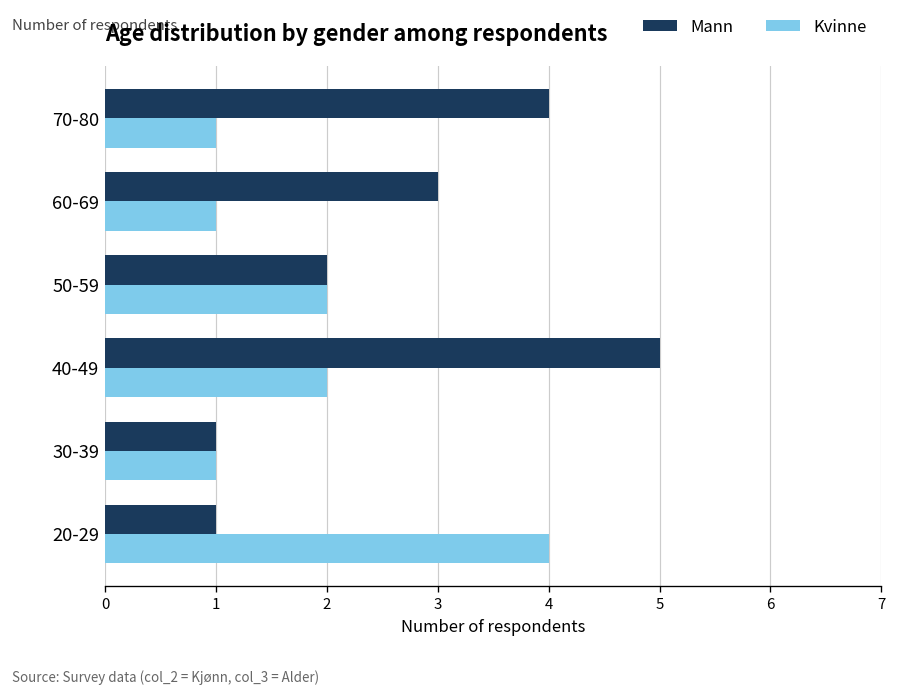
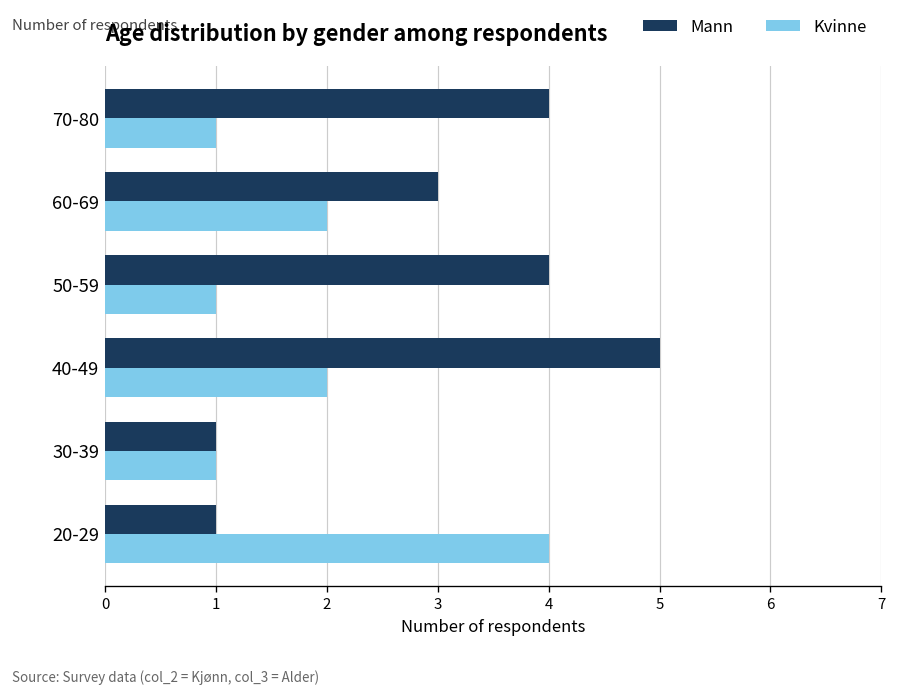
Kvinne, 60-69: 1 -> 2
Mann, 50-59: 2 -> 4
Kvinne, 50-59: 2 -> 1
